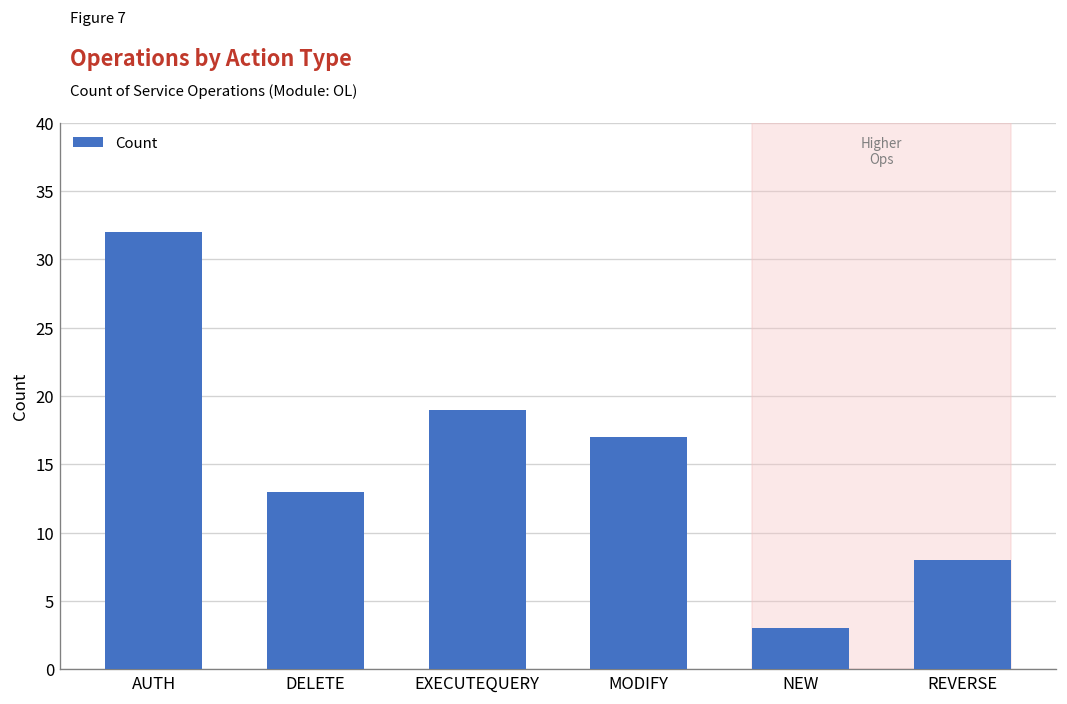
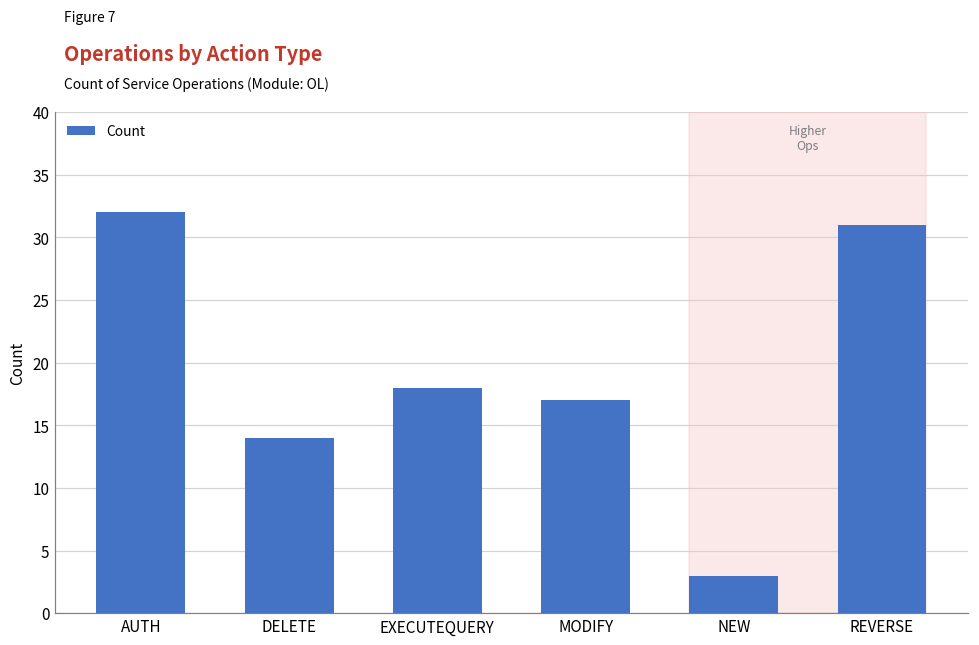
DELETE: 13 -> 14
EXECUTEQUERY: 19 -> 18
REVERSE: 8 -> 31
